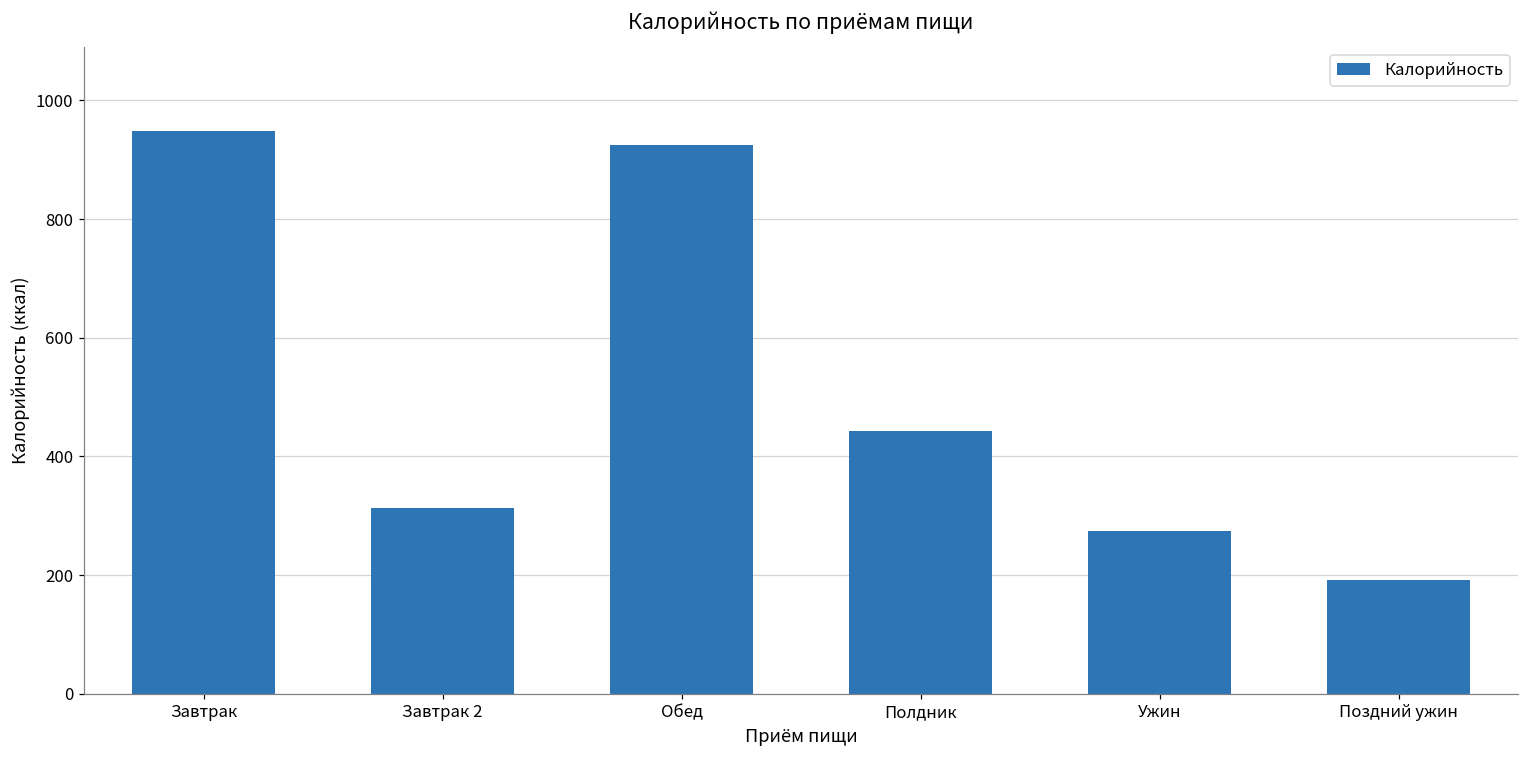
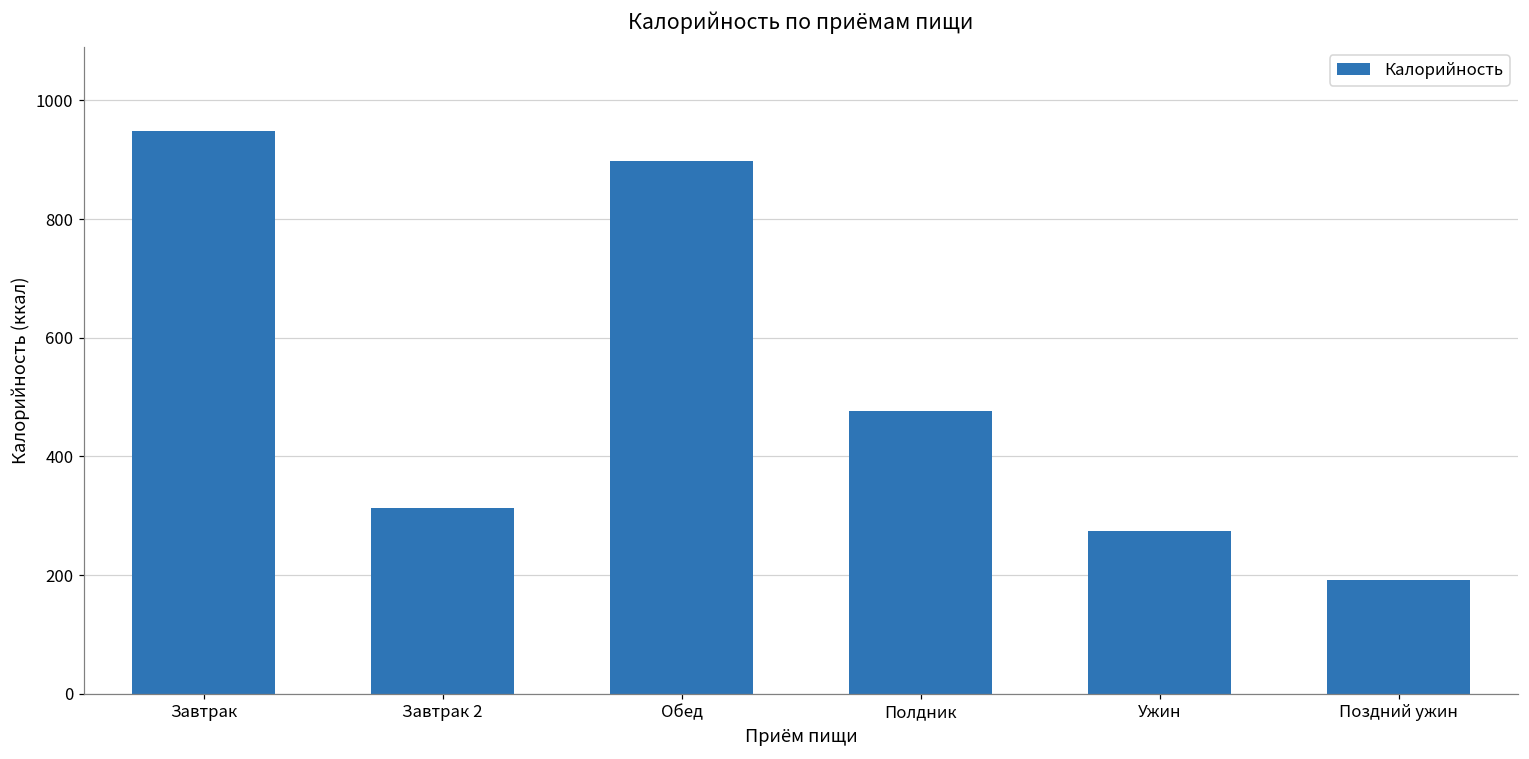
Обед: 920 -> 900
Полдник: 440 -> 480
